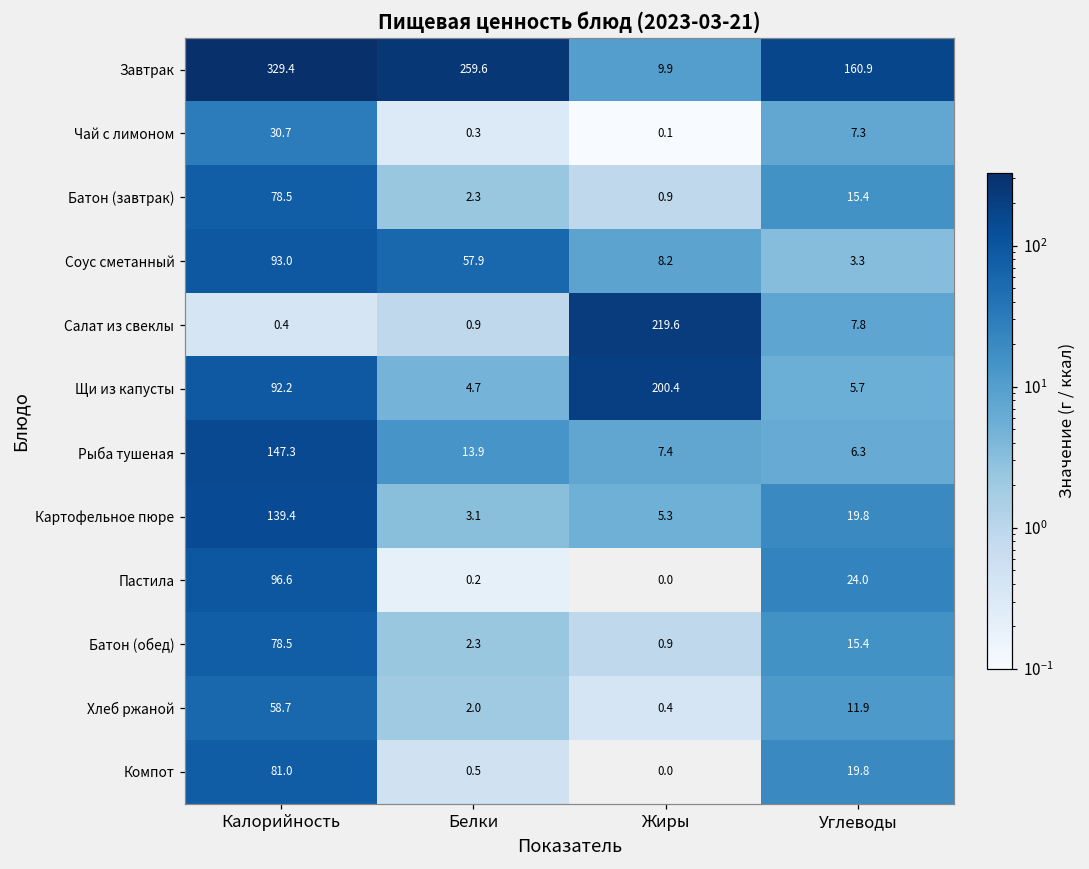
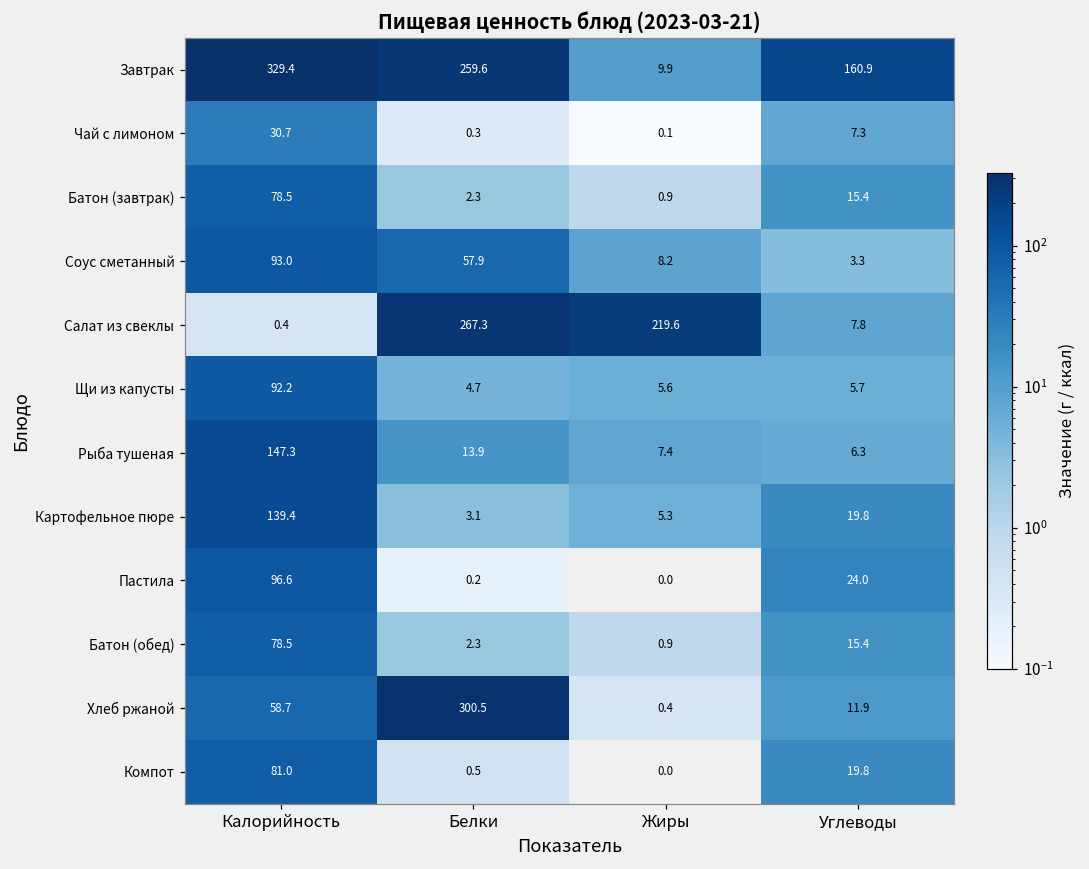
Салат из свеклы, Белки: 0.9 -> 267.3
Щи из капусты, Жиры: 200.4 -> 5.6
Хлеб ржаной, Белки: 2.0 -> 300.5
